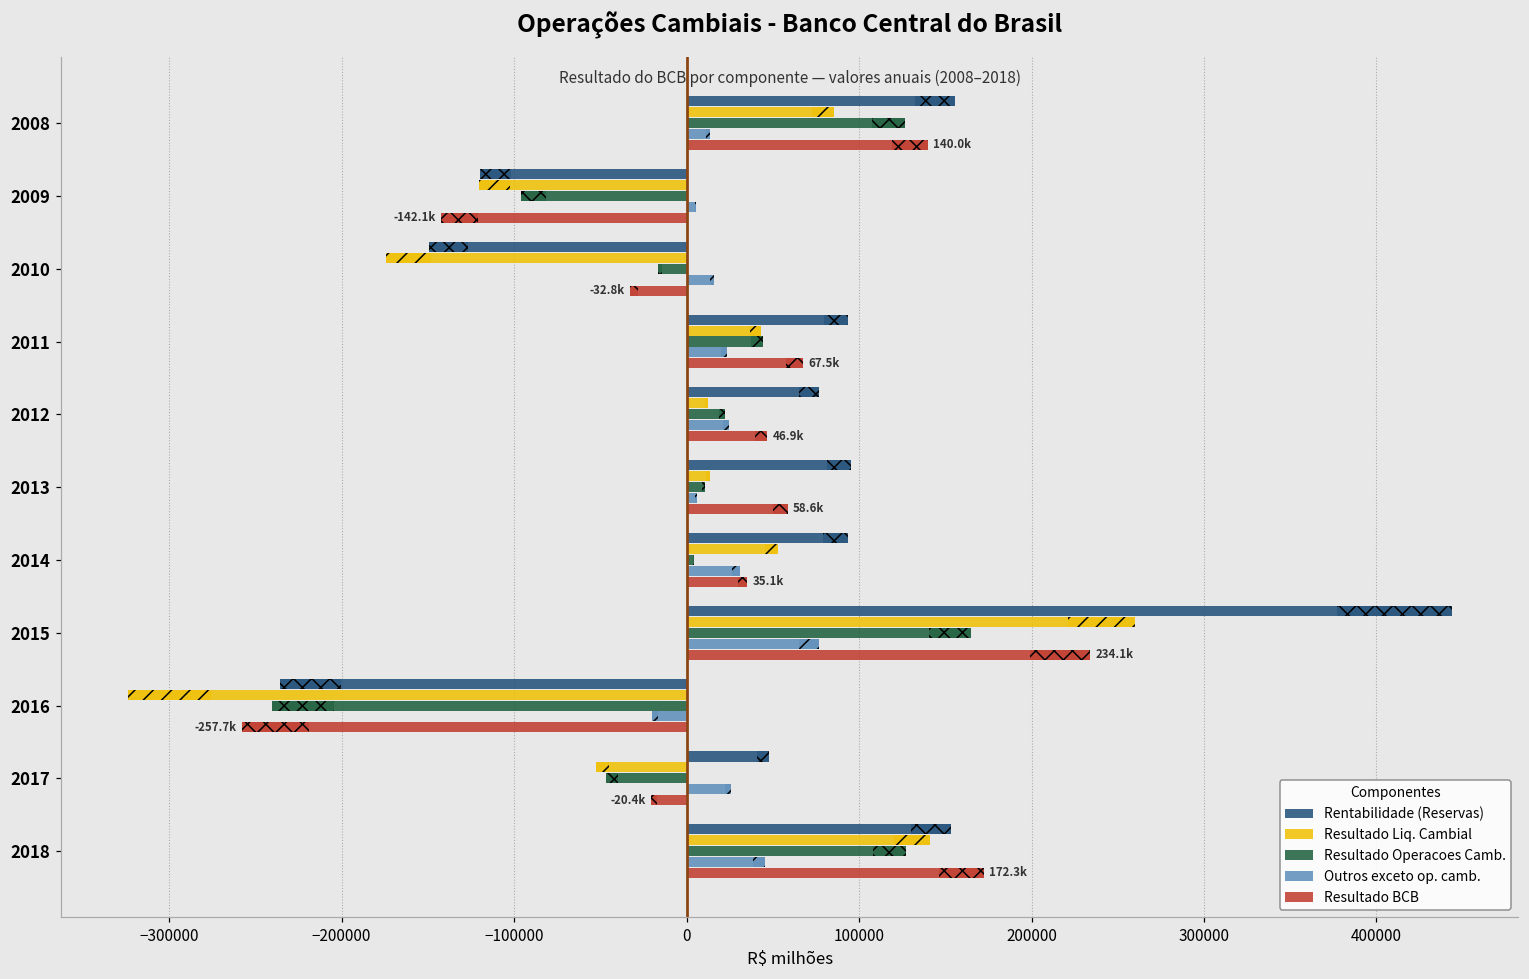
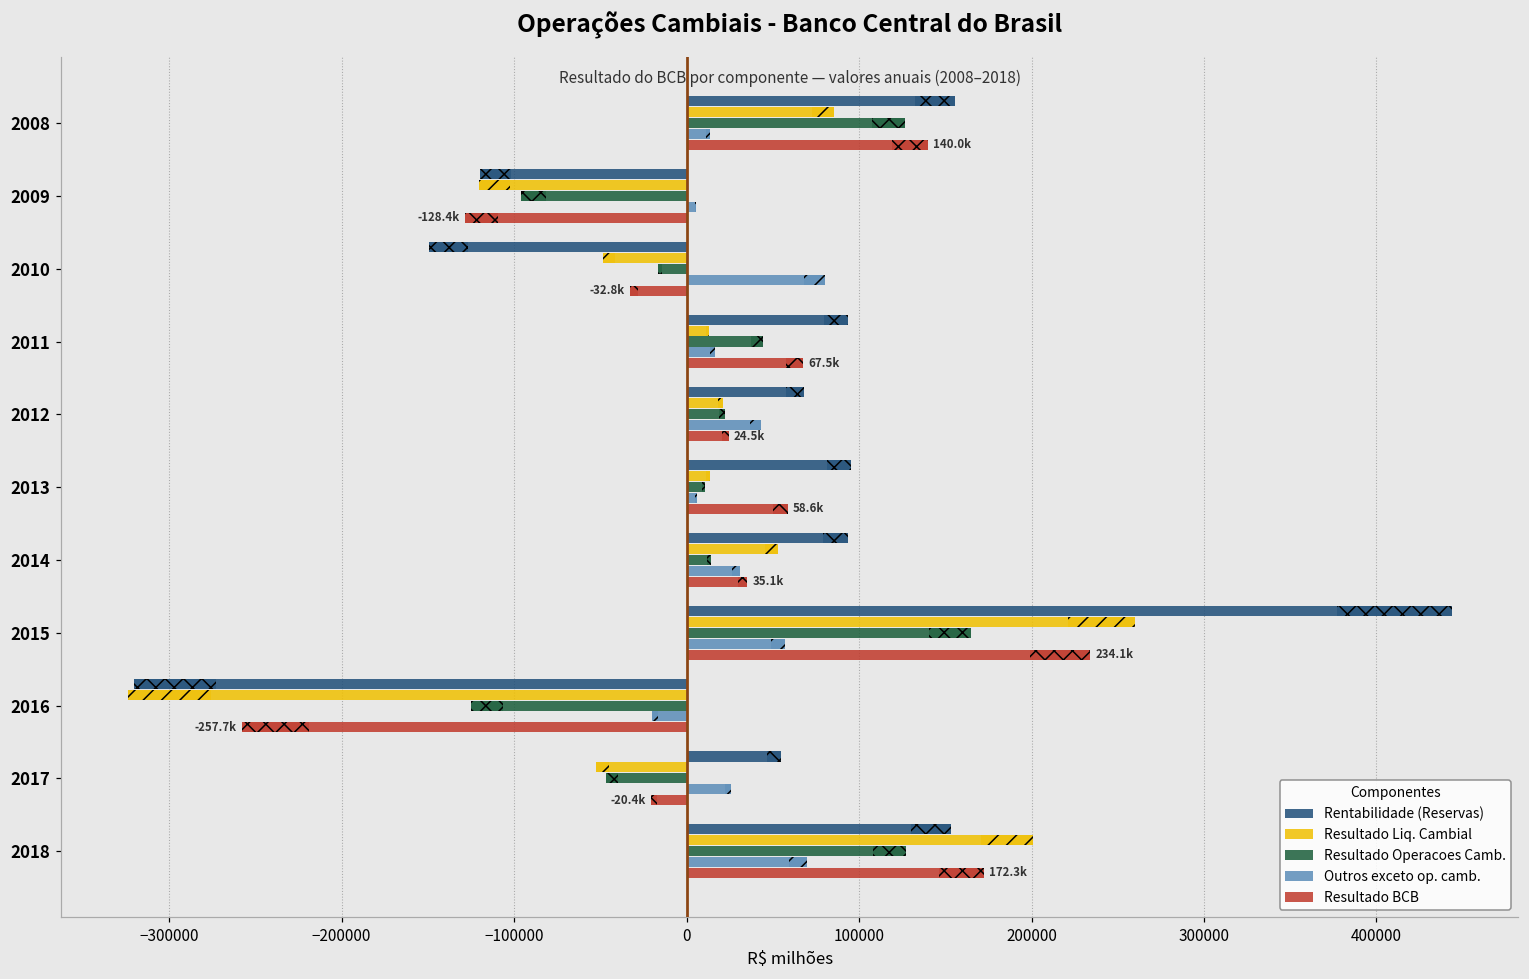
Resultado BCB, 2009: -142.1k -> -128.4k
Resultado Liq. Cambial, 2010: -174000 -> -49000
Outros exceto op. camb., 2010: 16000 -> 80000
Resultado Liq. Cambial, 2011: 43000 -> 13000
Outros exceto op. camb., 2011: 23000 -> 16000
Rentabilidade (Reservas), 2012: 77000 -> 68000
Resultado Liq. Cambial, 2012: 12000 -> 21000
Outros exceto op. camb., 2012: 25000 -> 43000
Resultado BCB, 2012: 46.9k -> 24.5k
Resultado Operacoes Camb., 2014: 4000 -> 14000
Outros exceto op. camb., 2015: 77000 -> 57000
Rentabilidade (Reservas), 2016: -236000 -> -321000
Resultado Operacoes Camb., 2016: -240000 -> -125000
Rentabilidade (Reservas), 2017: 48000 -> 55000
Resultado Liq. Cambial, 2018: 141000 -> 201000
Outros exceto op. camb., 2018: 45000 -> 70000
